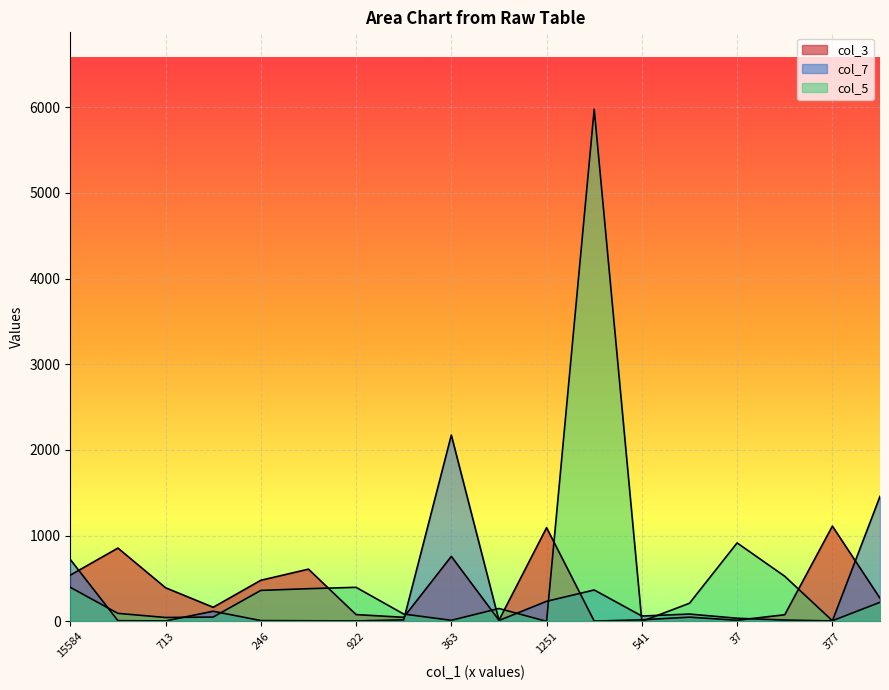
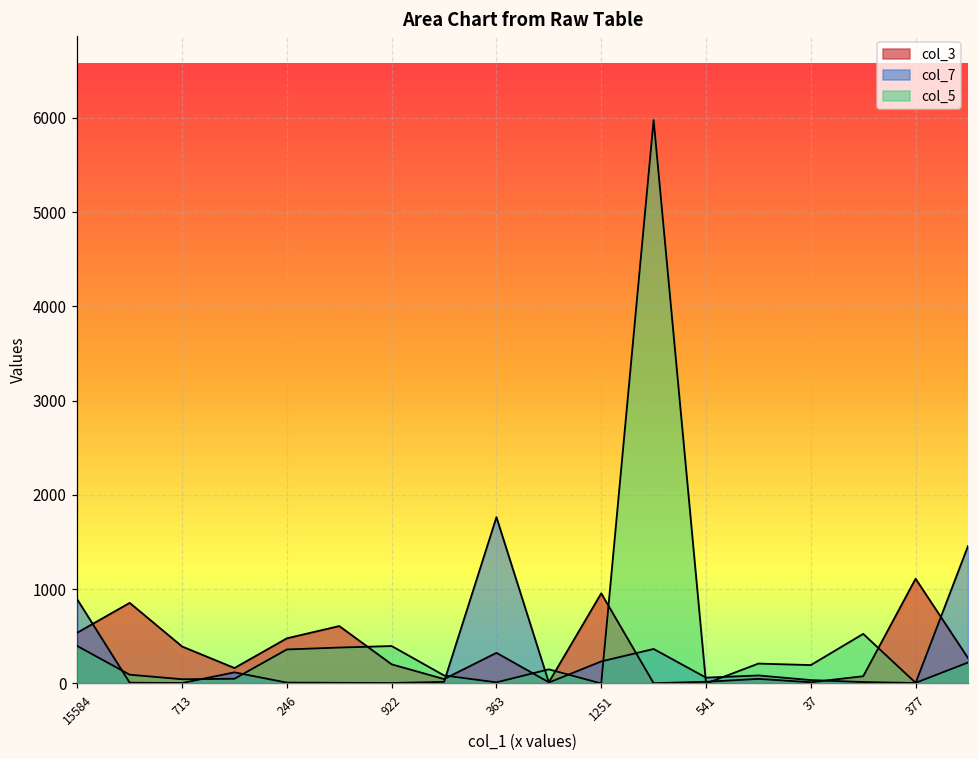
col_7, 15584: 700 -> 900
col_3, 922: 100 -> 200
col_3, 363: 800 -> 300
col_7, 363: 2200 -> 1800
col_3, 1251: 1100 -> 1000
col_5, 37: 900 -> 200
